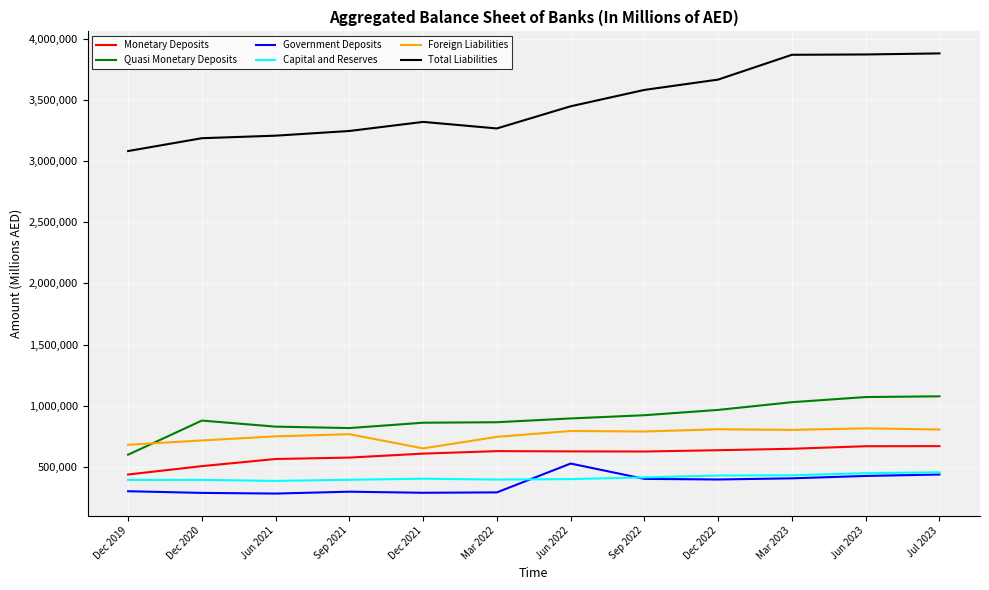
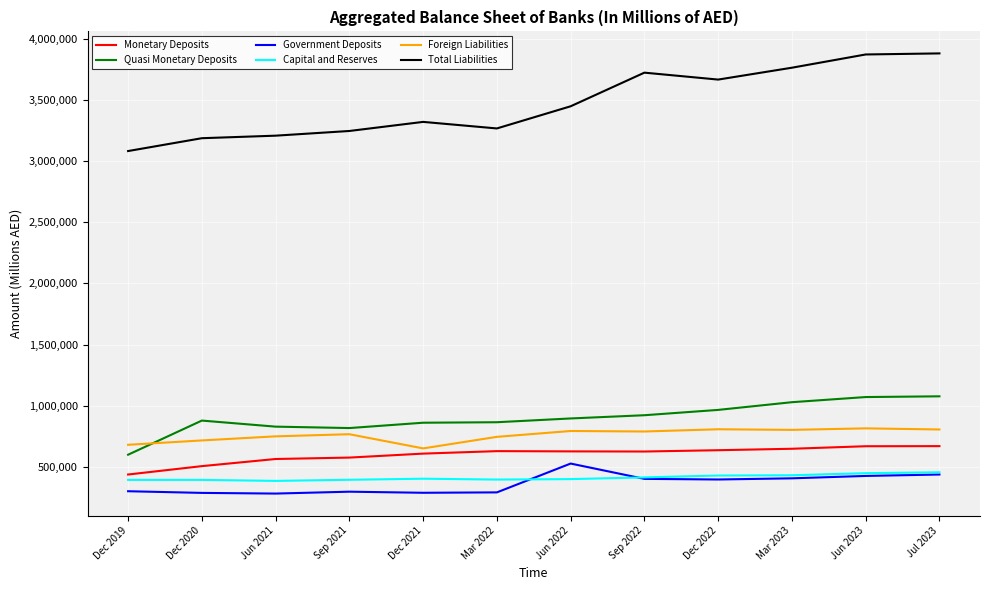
Total Liabilities, Sep 2022: 3,580,000 -> 3,720,000
Total Liabilities, Mar 2023: 3,870,000 -> 3,760,000
